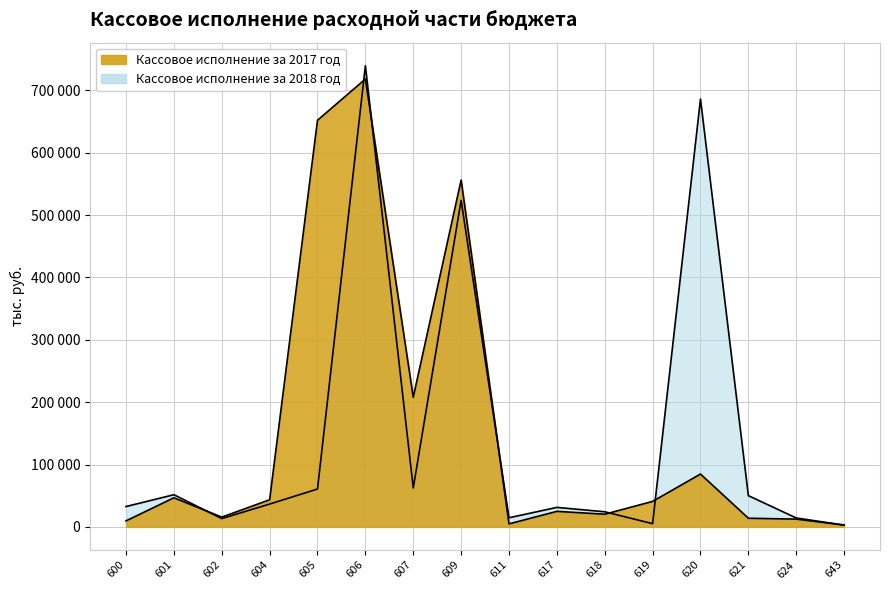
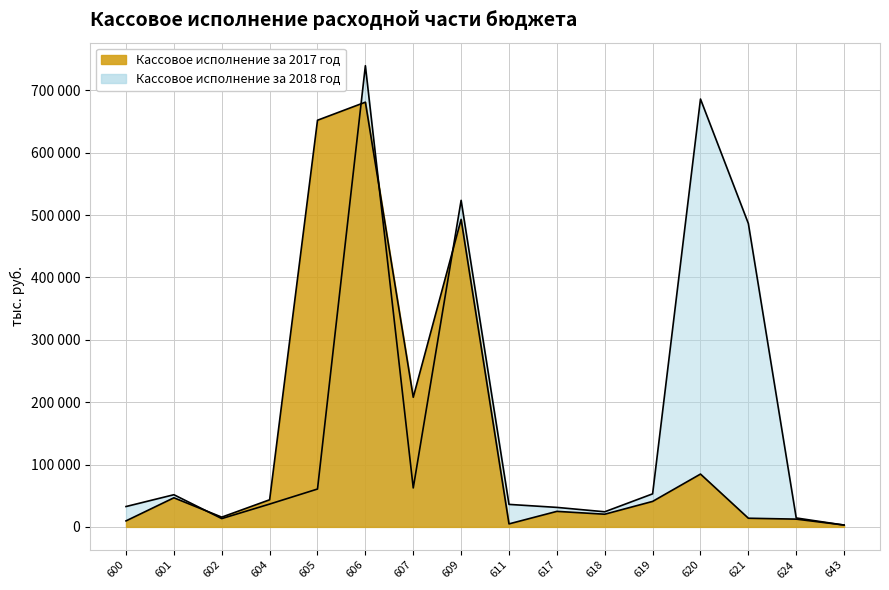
Кассовое исполнение за 2017 год, 606: 720000 -> 680000
Кассовое исполнение за 2017 год, 609: 560000 -> 490000
Кассовое исполнение за 2018 год, 611: 10000 -> 40000
Кассовое исполнение за 2018 год, 619: 10000 -> 50000
Кассовое исполнение за 2018 год, 621: 50000 -> 490000
